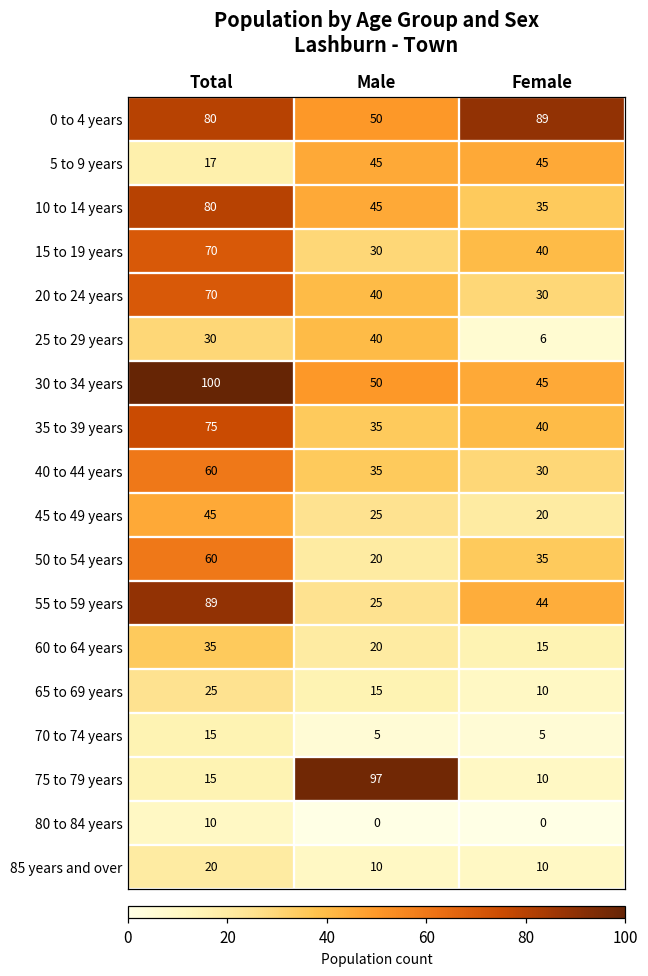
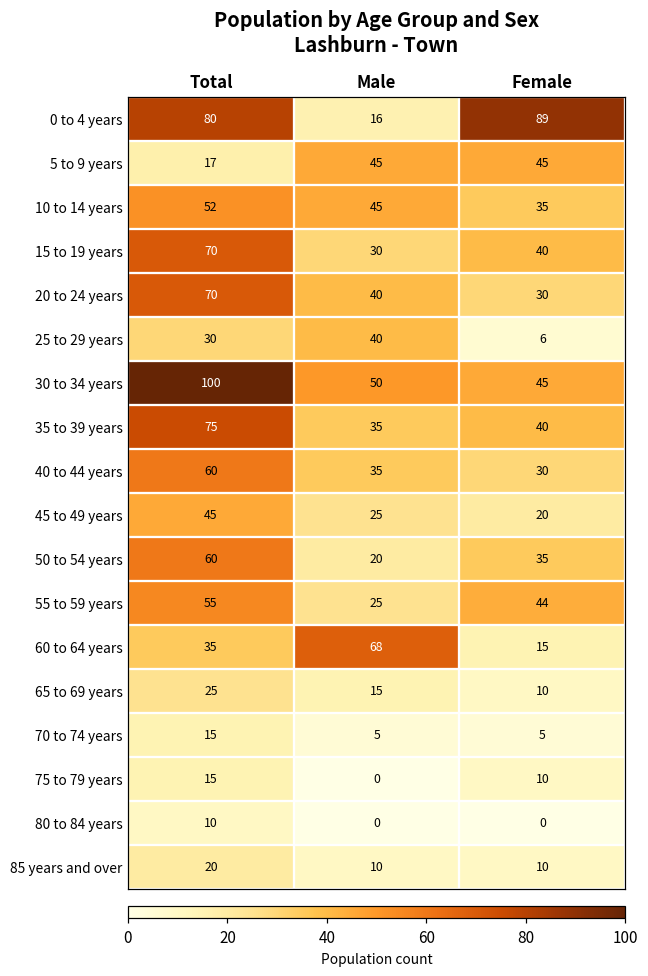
0 to 4 years, Male: 50 -> 16
10 to 14 years, Total: 80 -> 52
55 to 59 years, Total: 89 -> 55
60 to 64 years, Male: 20 -> 68
75 to 79 years, Male: 97 -> 0
